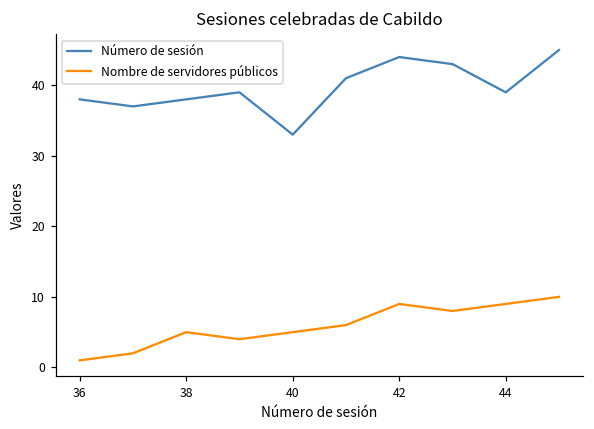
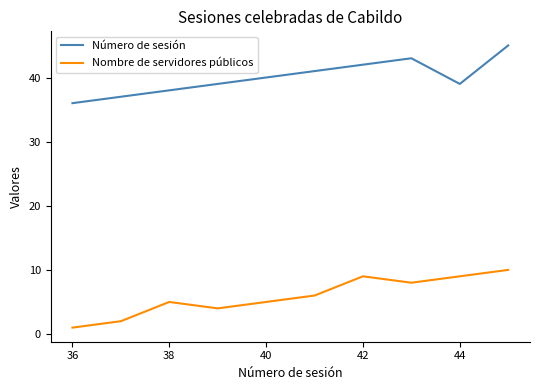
Número de sesión, 36: 38 -> 36
Número de sesión, 40: 33 -> 40
Número de sesión, 42: 44 -> 42
